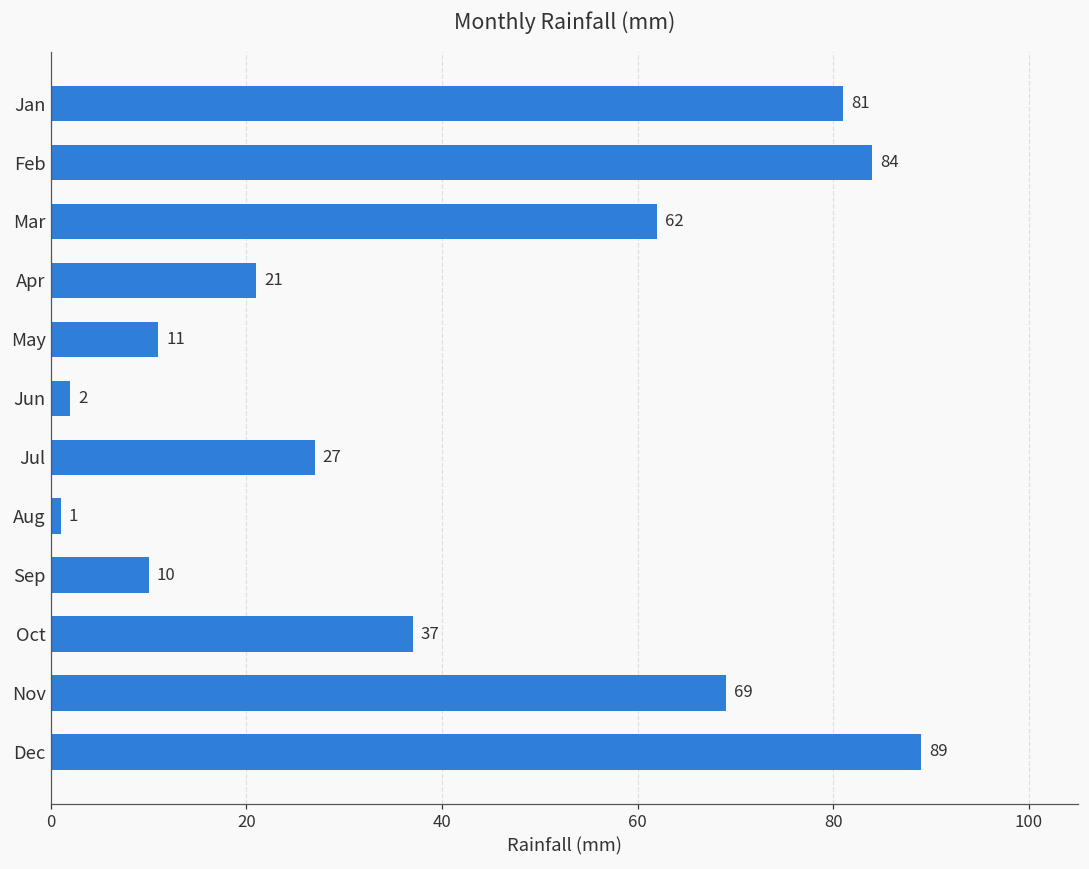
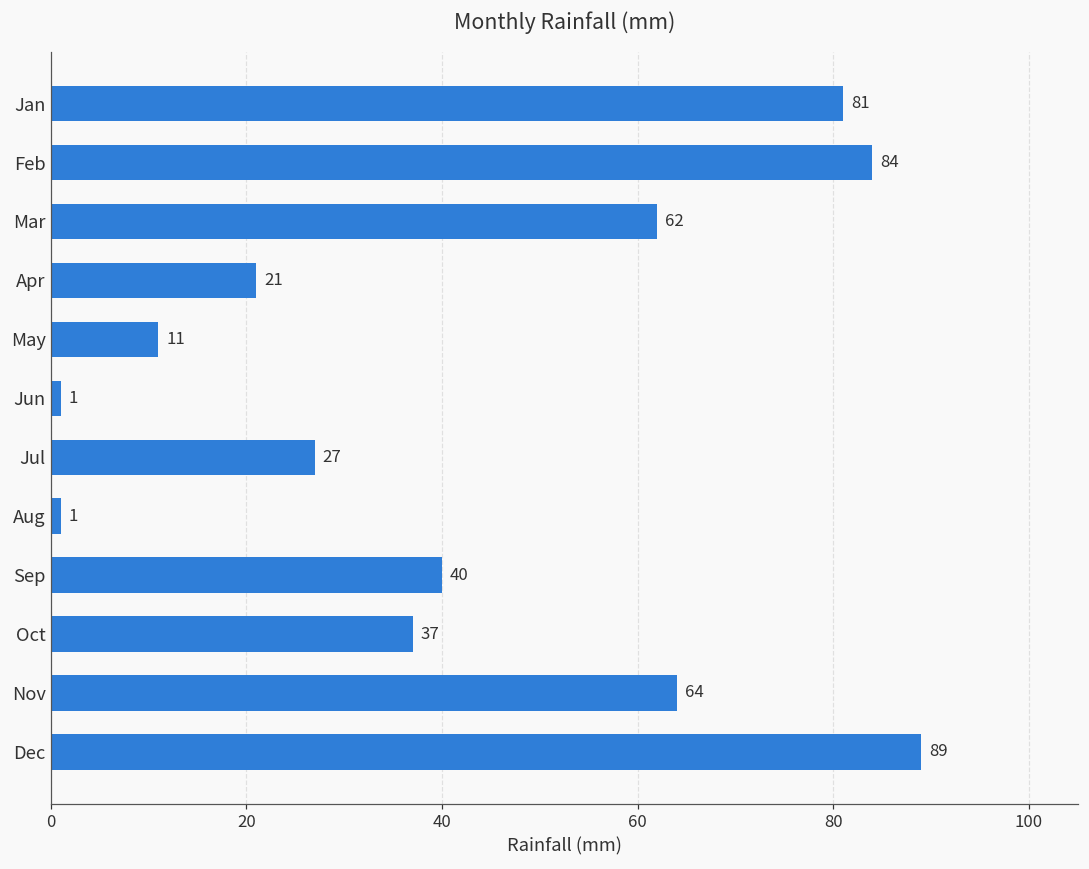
Jun: 2 -> 1
Sep: 10 -> 40
Nov: 69 -> 64
